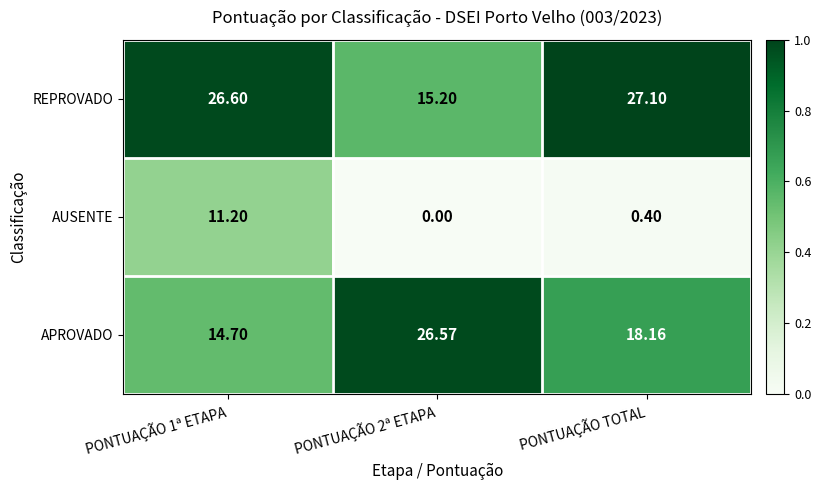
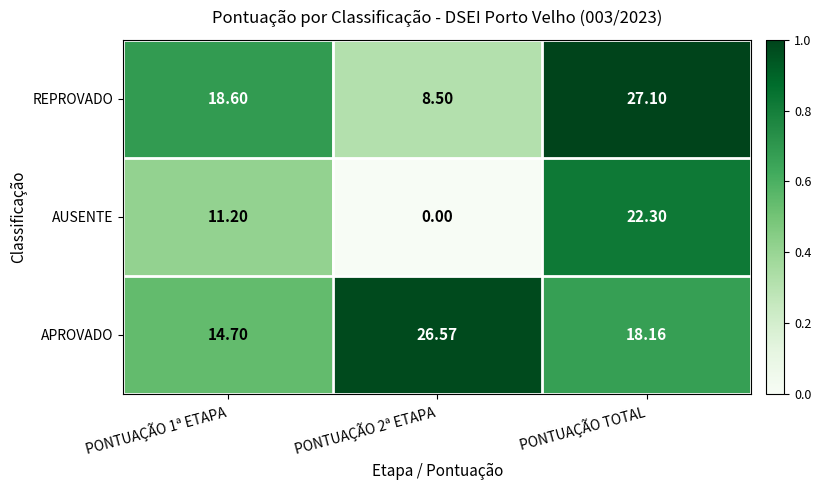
REPROVADO, PONTUAÇÃO 1ª ETAPA: 26.60 -> 18.60
REPROVADO, PONTUAÇÃO 2ª ETAPA: 15.20 -> 8.50
AUSENTE, PONTUAÇÃO TOTAL: 0.40 -> 22.30
